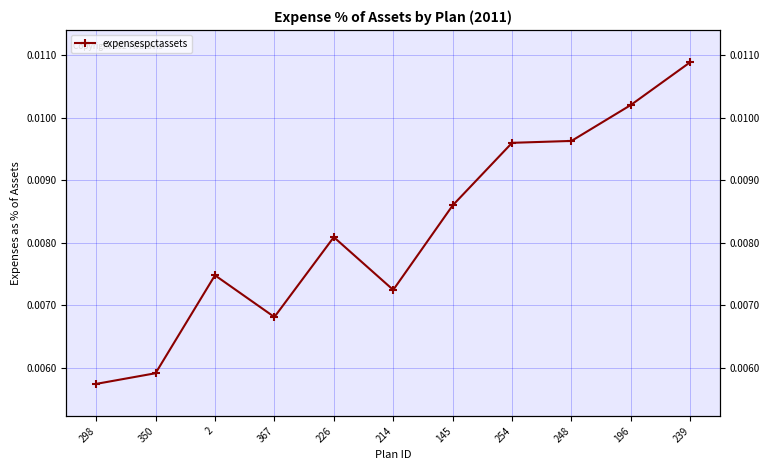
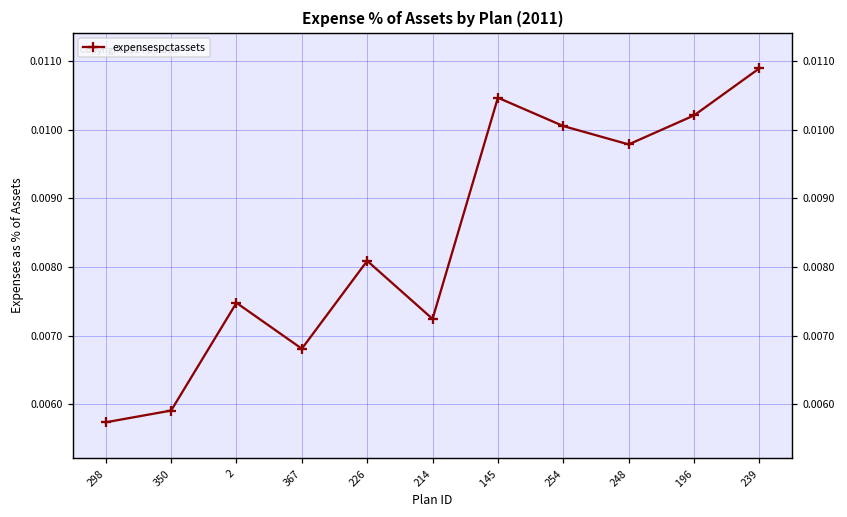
145: 0.0086 -> 0.0105
254: 0.0096 -> 0.0101
248: 0.0096 -> 0.0098
